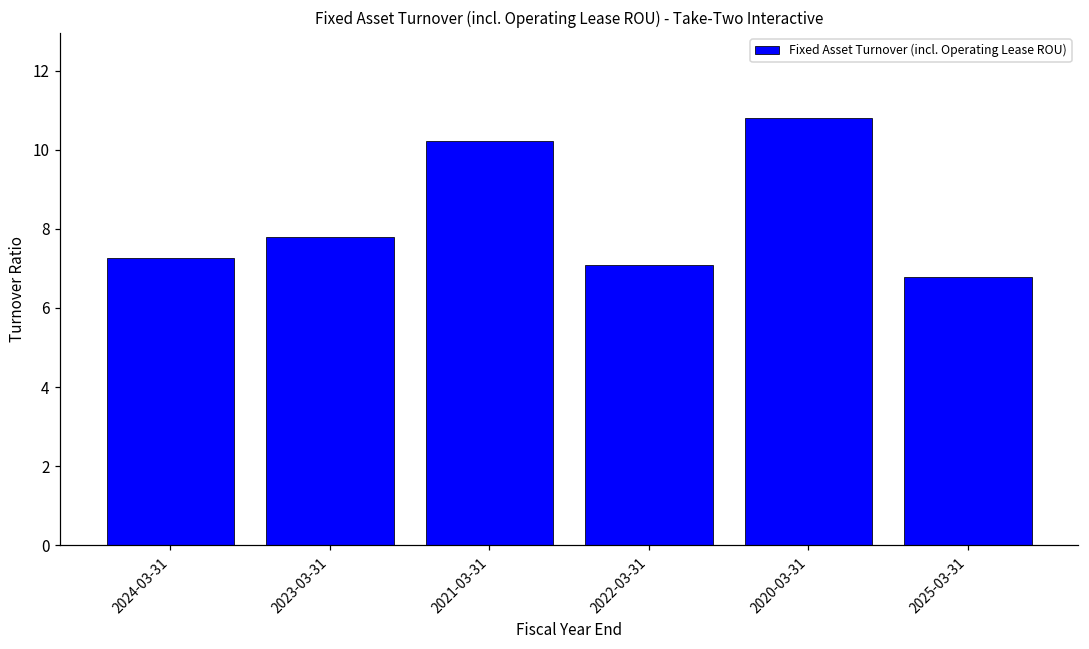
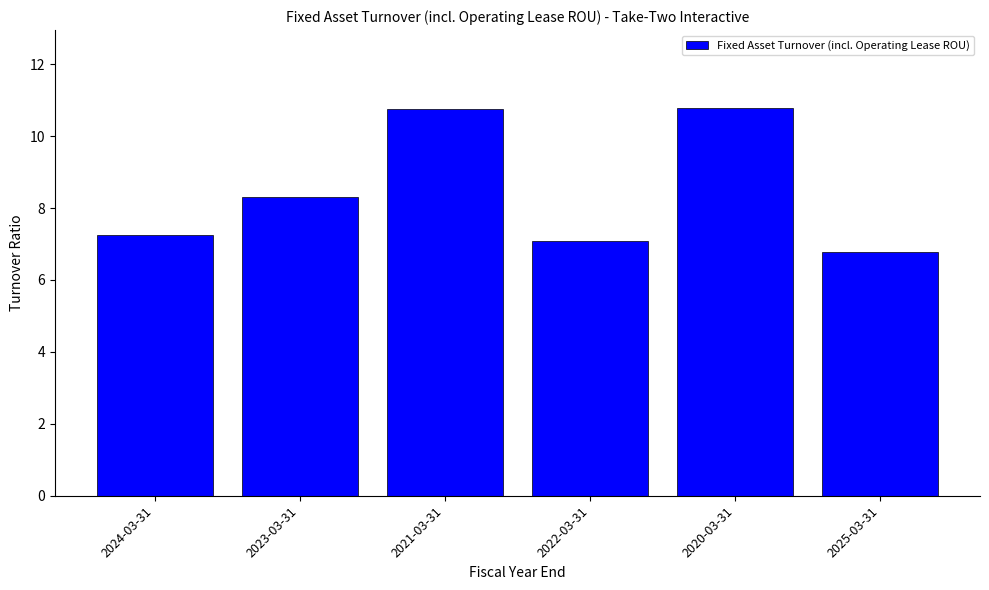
2023-03-31: 7.8 -> 8.3
2021-03-31: 10.2 -> 10.7
